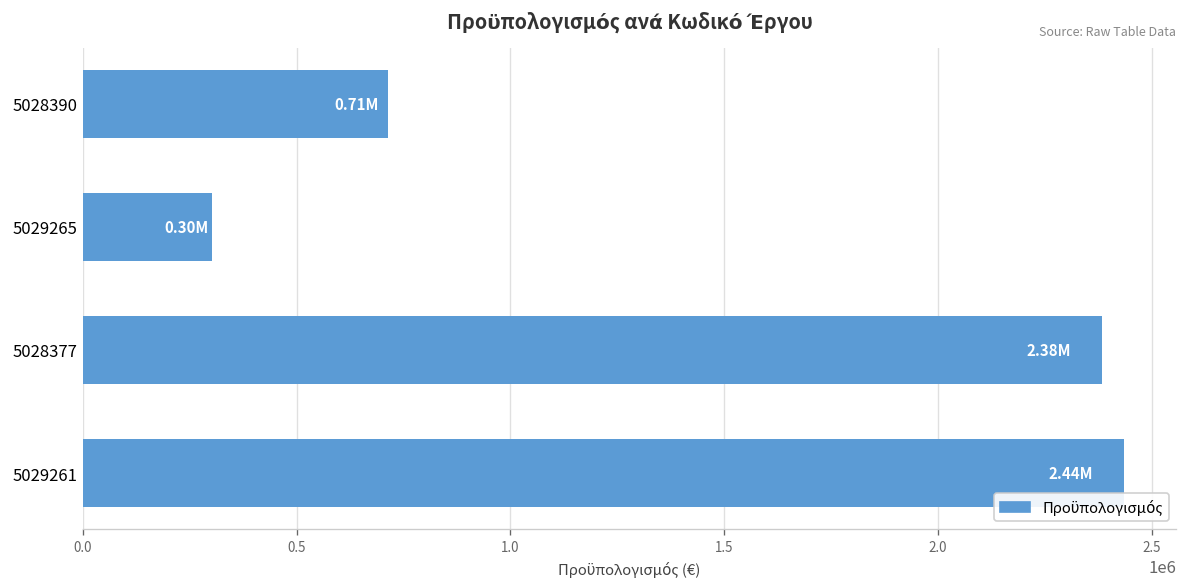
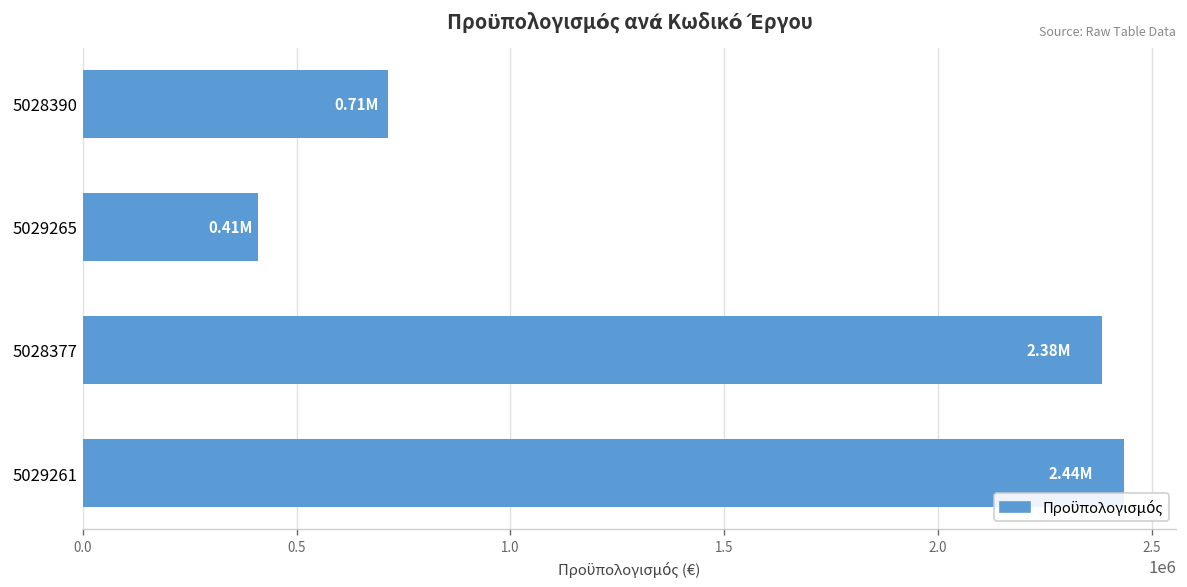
5029265: 0.30M -> 0.41M
